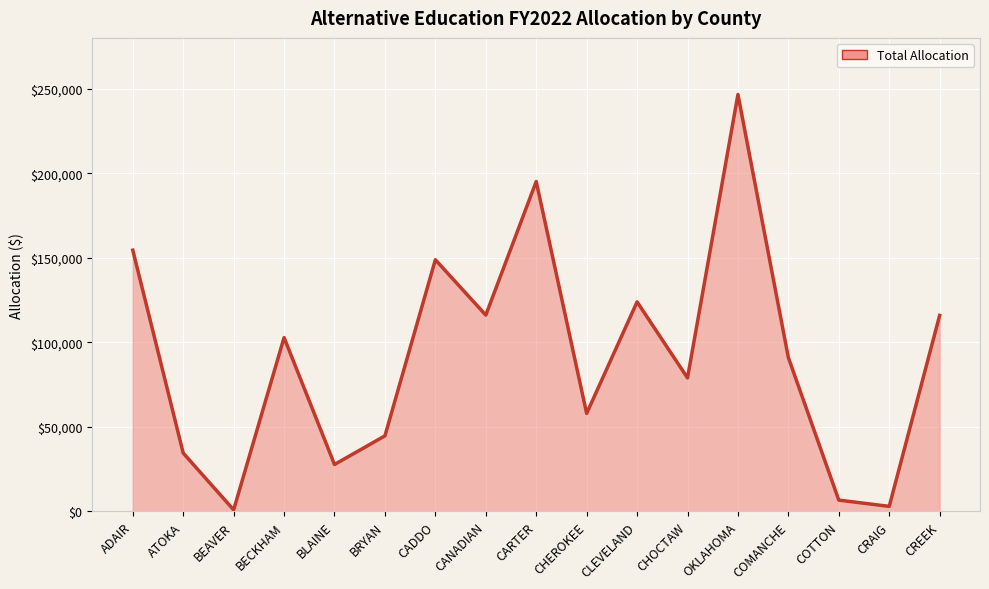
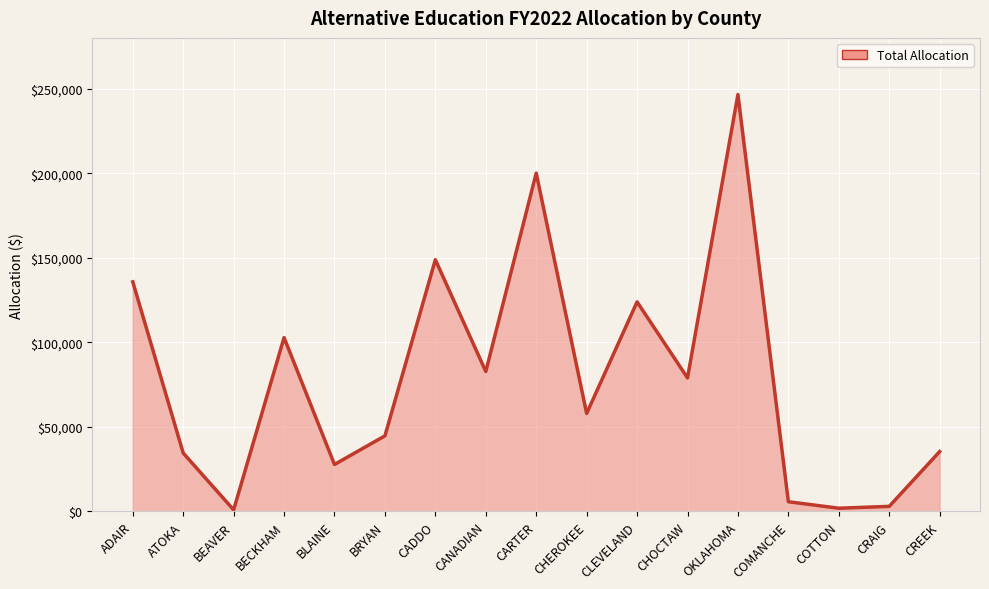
ADAIR: $155,000 -> $136,000
CANADIAN: $116,000 -> $83,000
CARTER: $195,000 -> $200,000
COMANCHE: $91,000 -> $6,000
COTTON: $7,000 -> $2,000
CREEK: $116,000 -> $35,000
